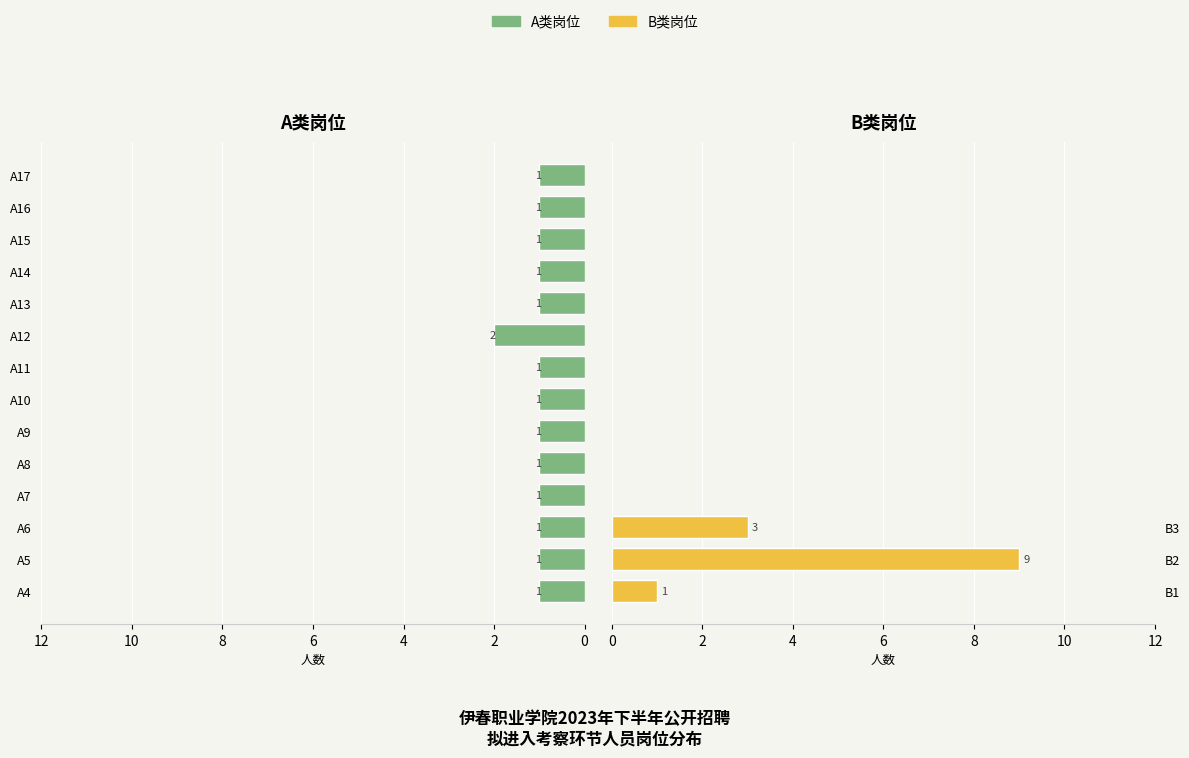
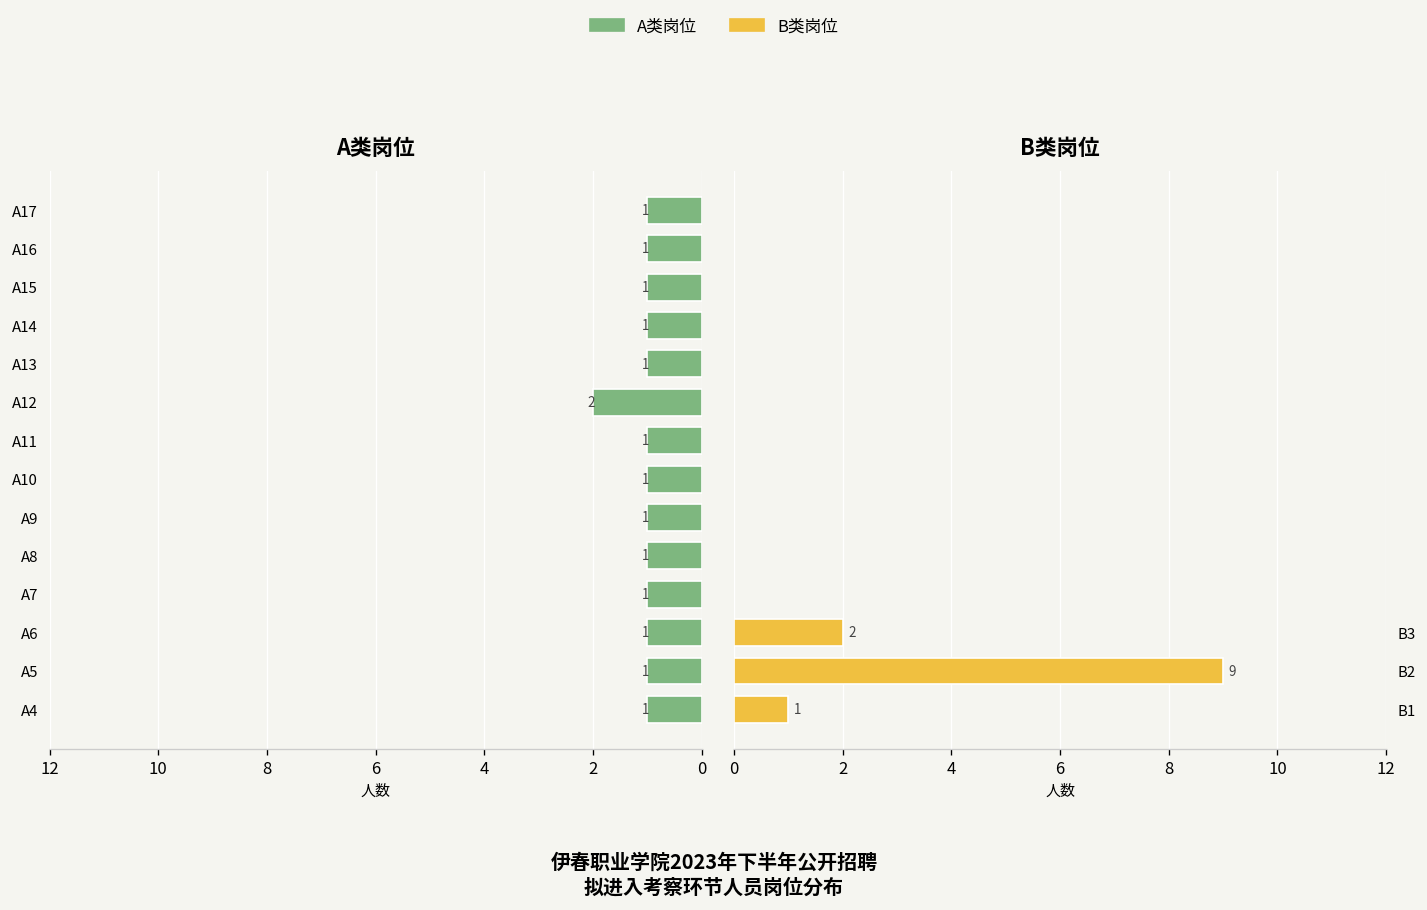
B类岗位, B3: 3 -> 2
